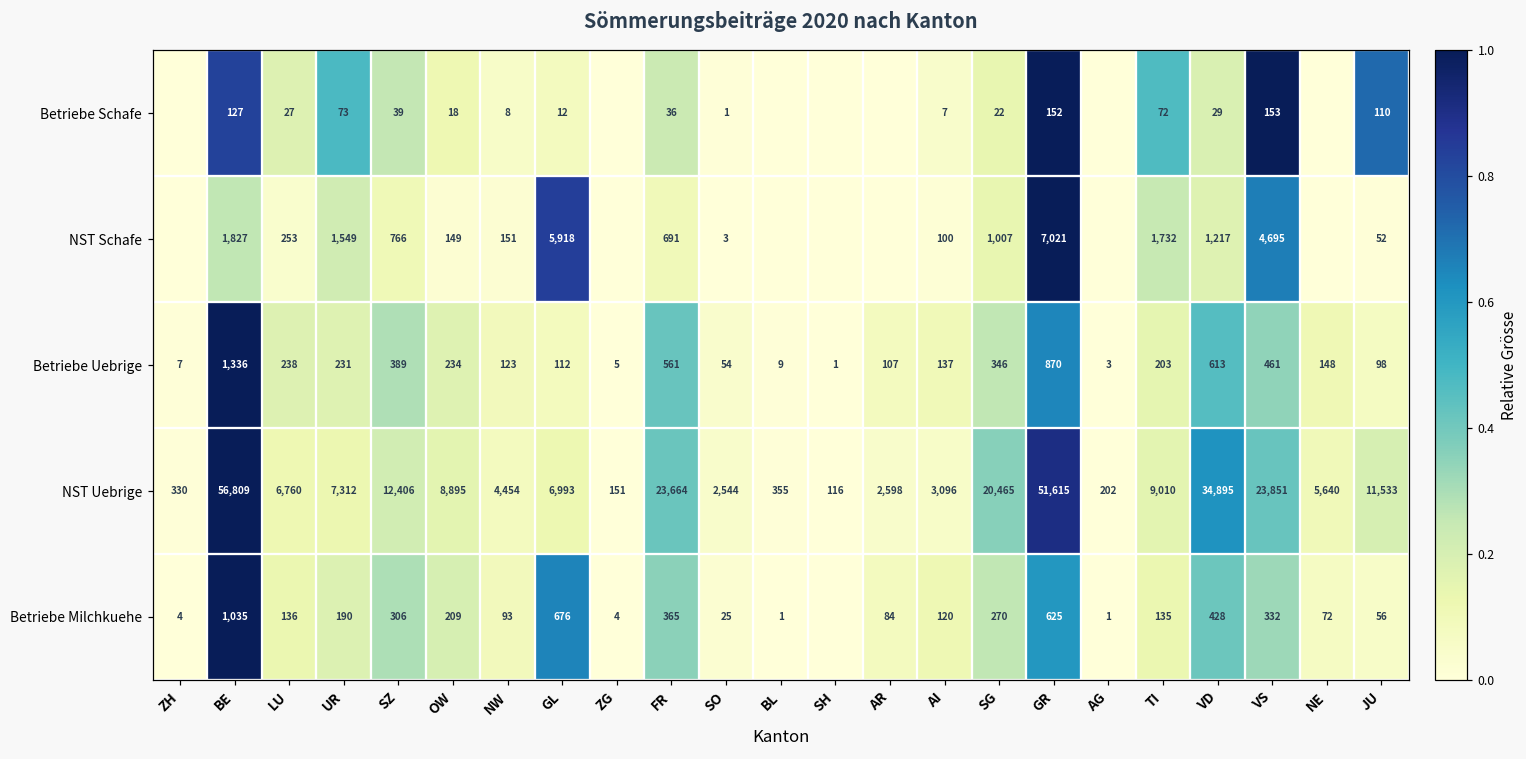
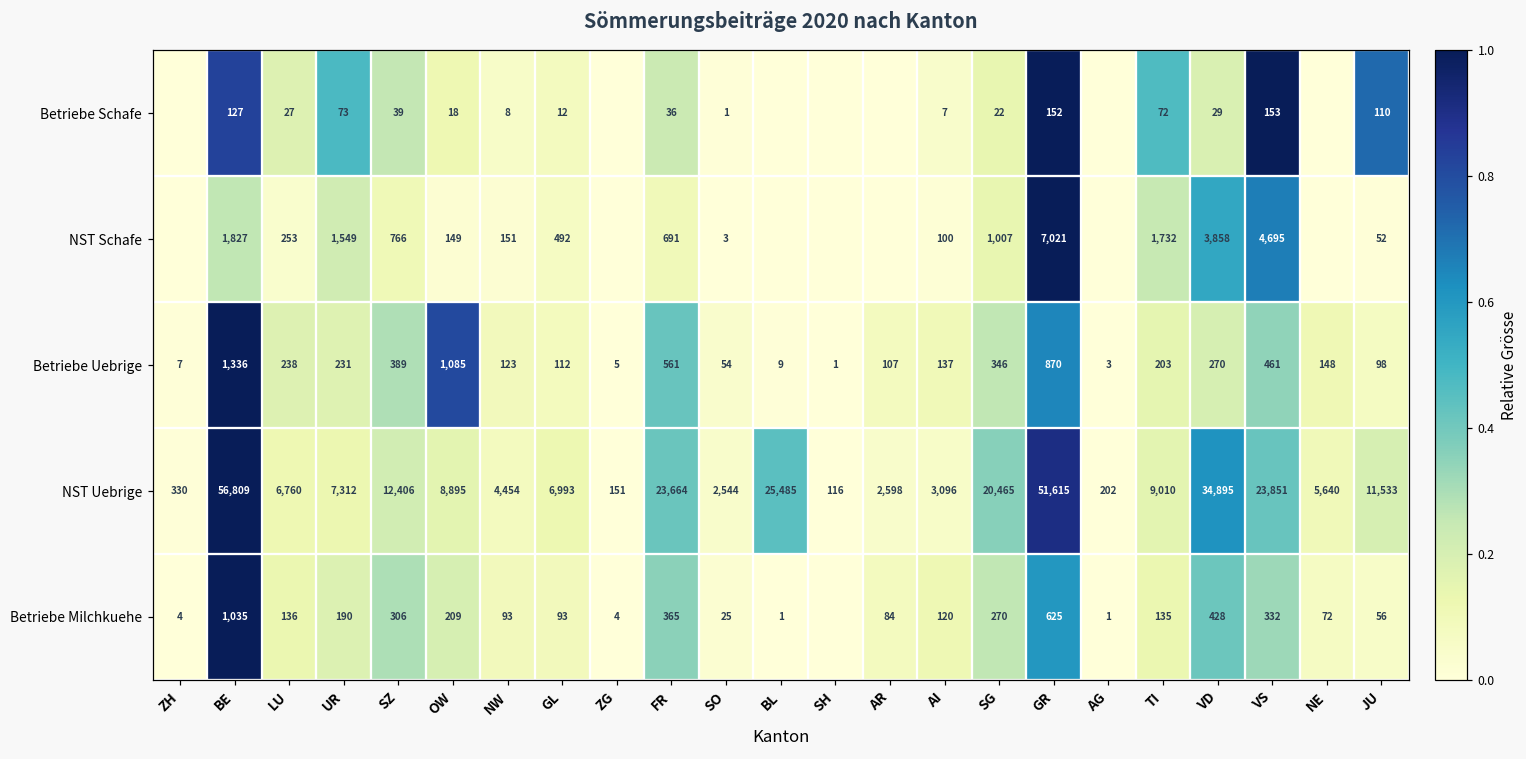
NST Schafe, GL: 5,918 -> 492
NST Schafe, VD: 1,217 -> 3,858
Betriebe Uebrige, OW: 234 -> 1,085
Betriebe Uebrige, VD: 613 -> 270
NST Uebrige, BL: 355 -> 25,485
Betriebe Milchkuehe, GL: 676 -> 93
